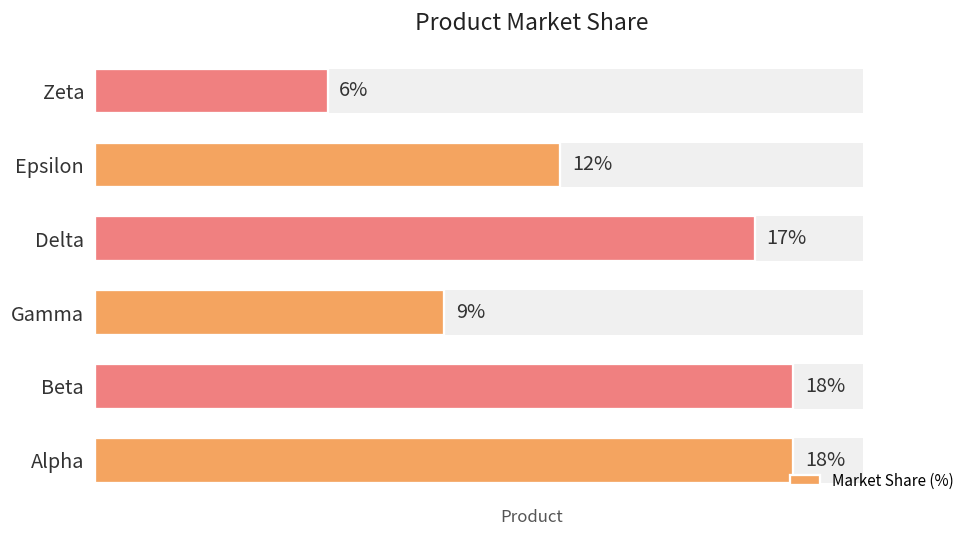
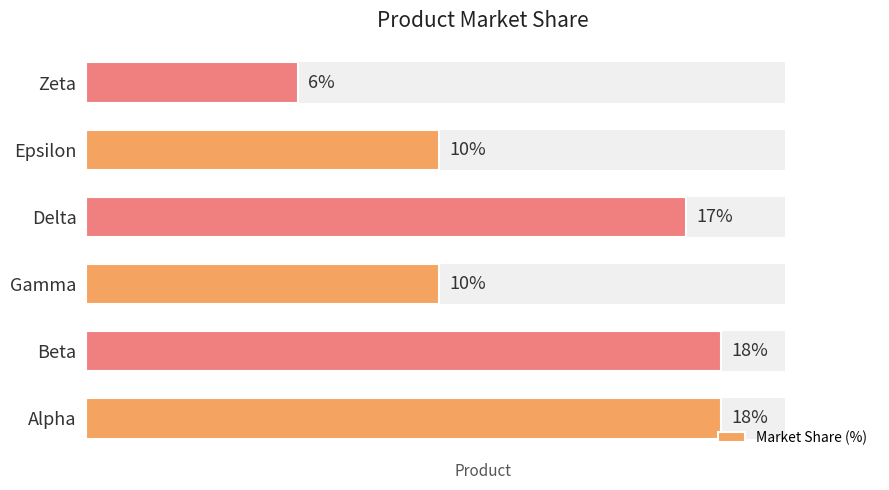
Market Share (%), Epsilon: 12% -> 10%
Market Share (%), Gamma: 9% -> 10%
